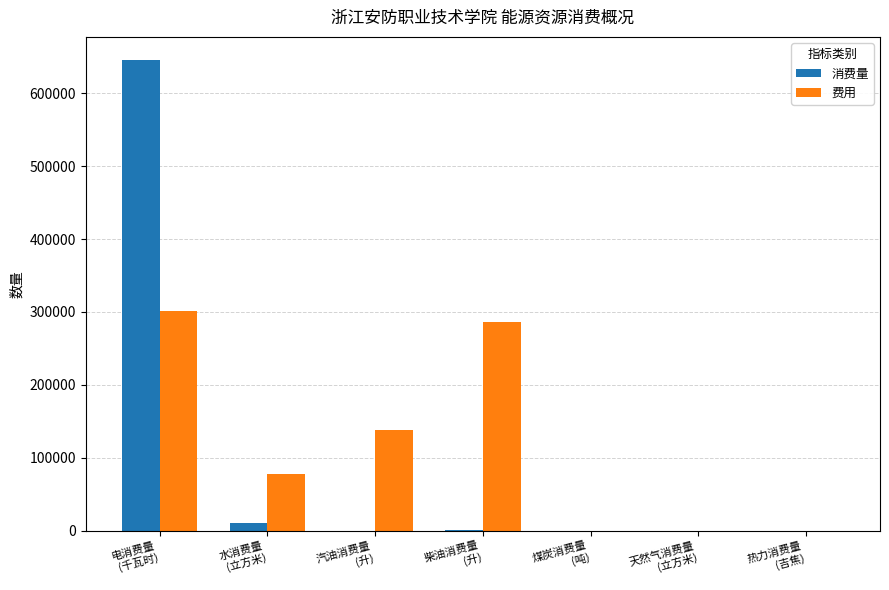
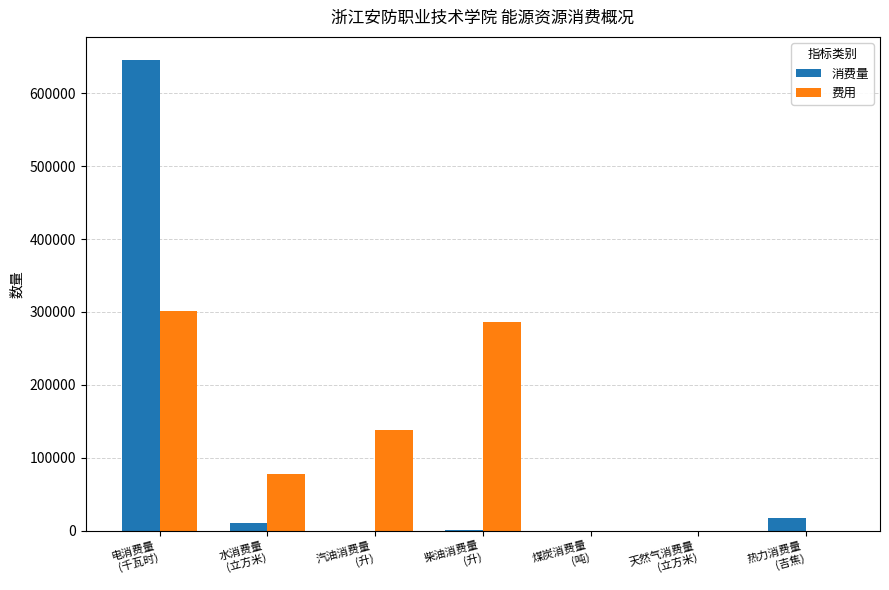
消费量, 热力消费量 (吉焦): 0 -> 20000
